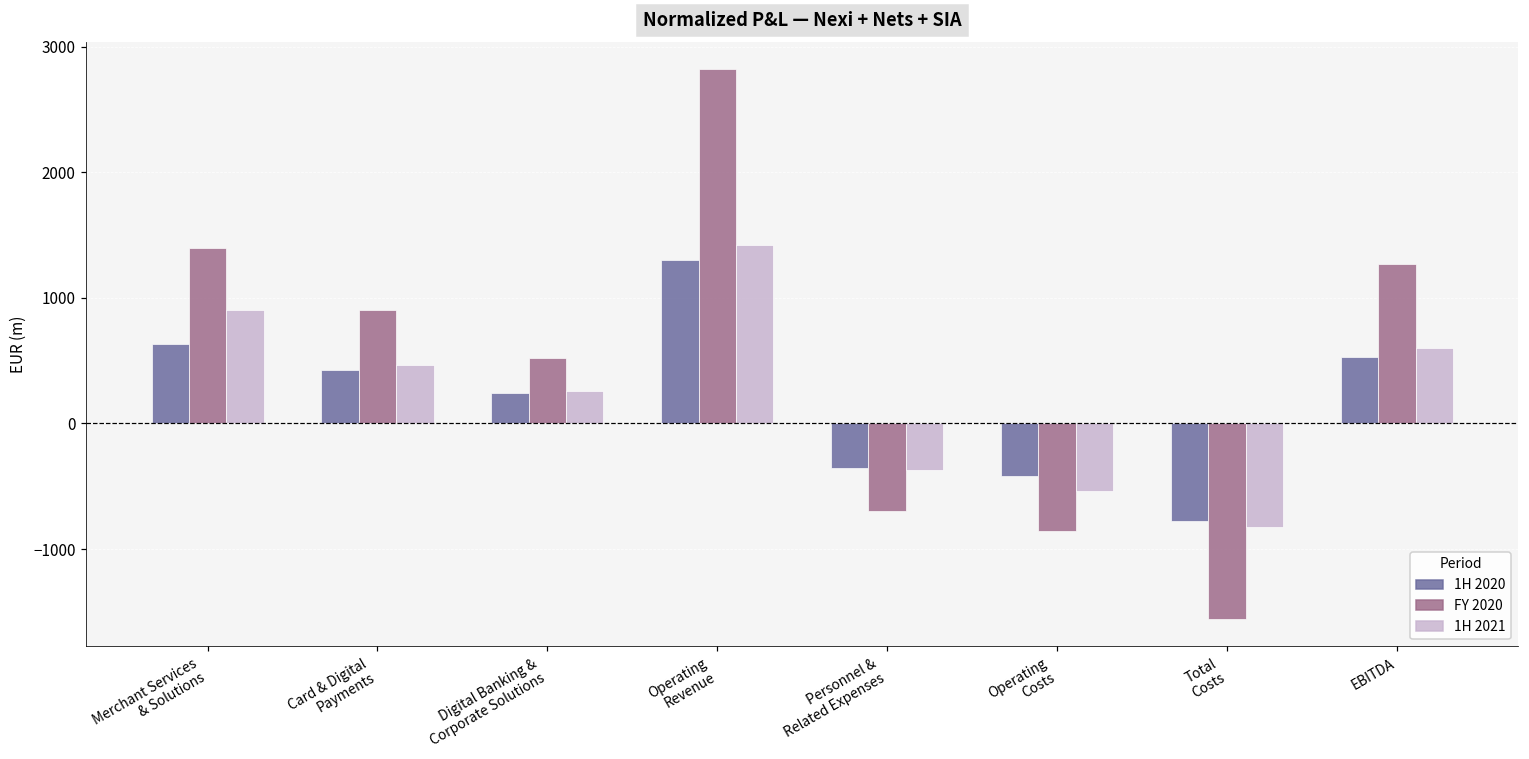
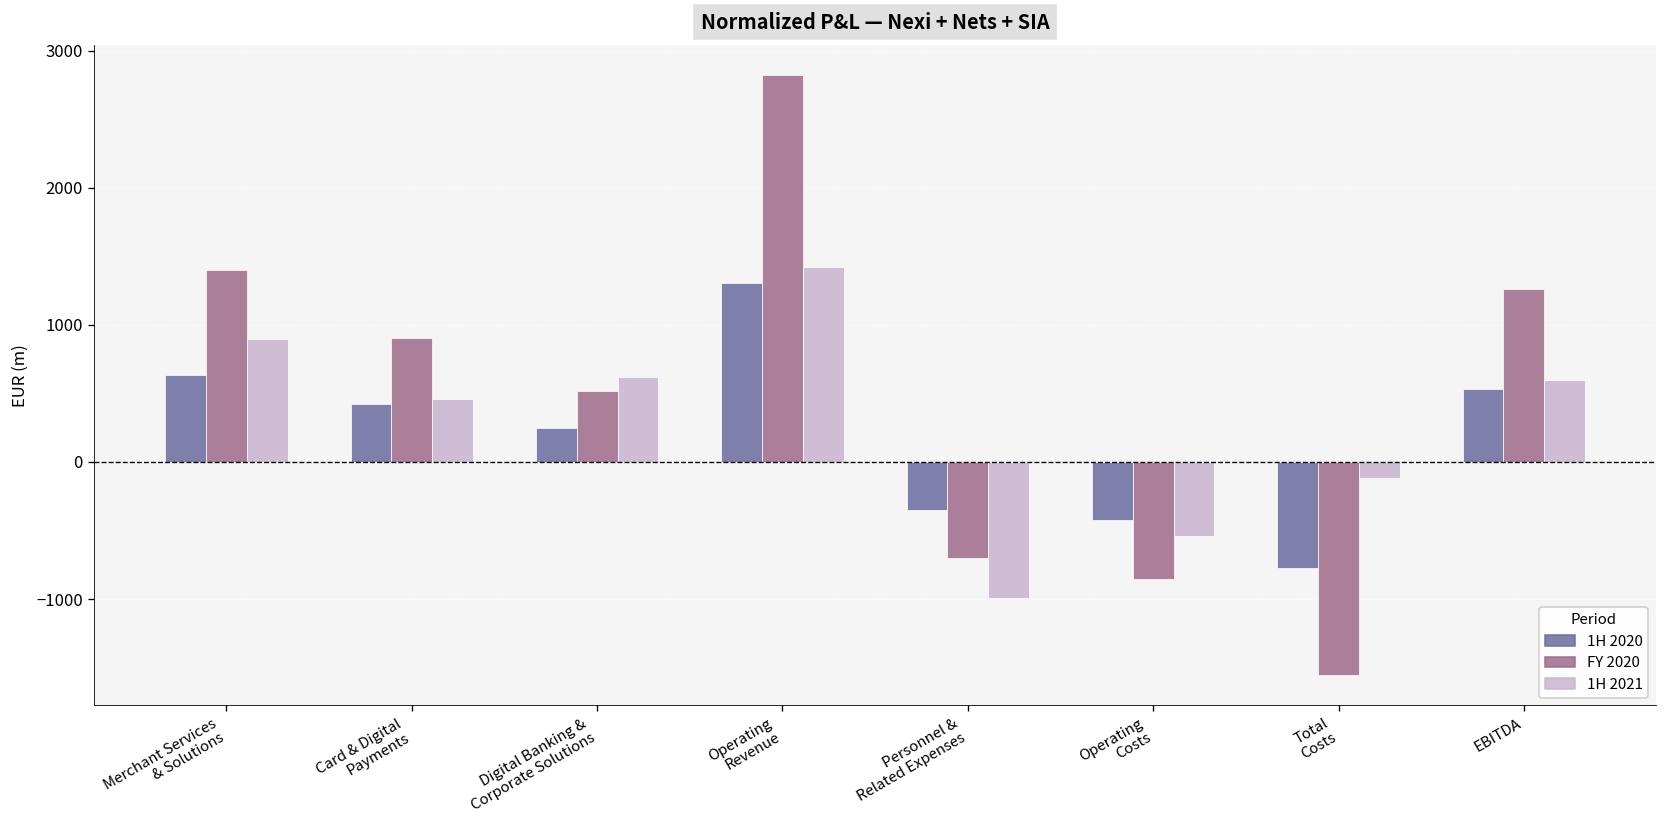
1H 2021, Digital Banking & Corporate Solutions: 260 -> 620
1H 2021, Personnel & Related Expenses: -370 -> -990
1H 2021, Total Costs: -820 -> -120
